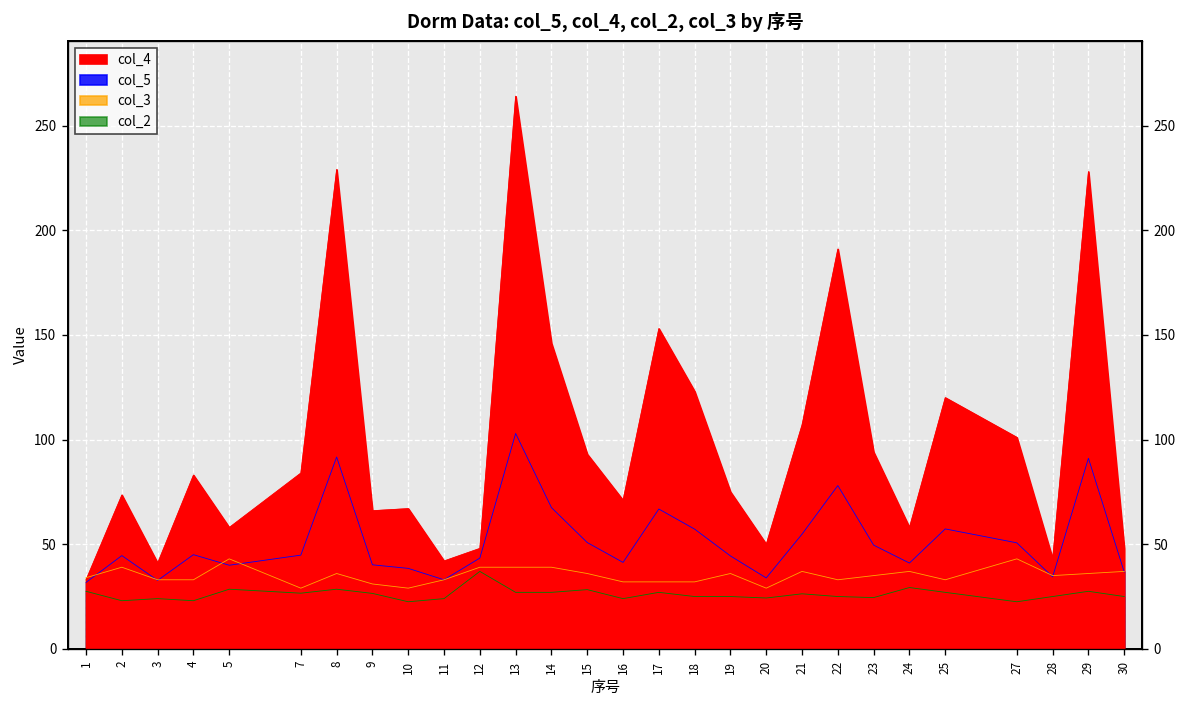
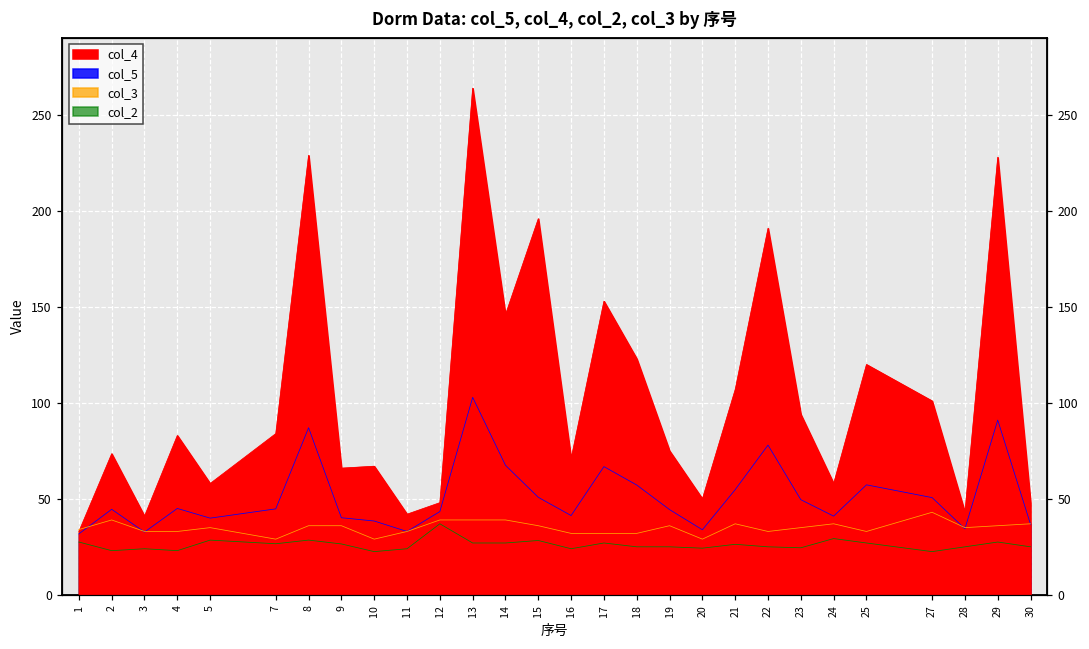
col_3, 5: 43 -> 35
col_5, 8: 92 -> 87
col_3, 9: 31 -> 36
col_4, 15: 93 -> 196
